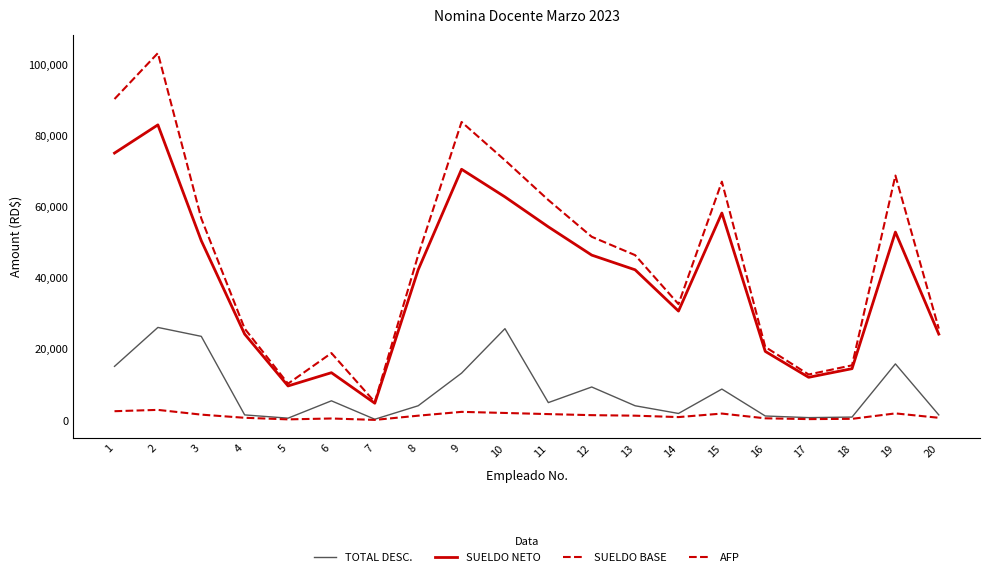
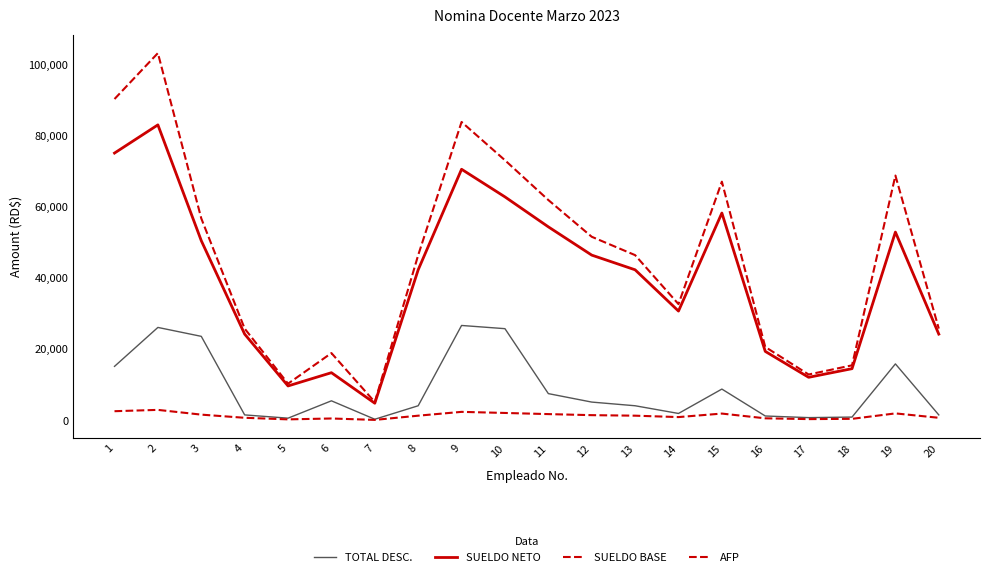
TOTAL DESC., 9: 13,000 -> 27,000
TOTAL DESC., 11: 5,000 -> 8,000
TOTAL DESC., 12: 9,000 -> 5,000
